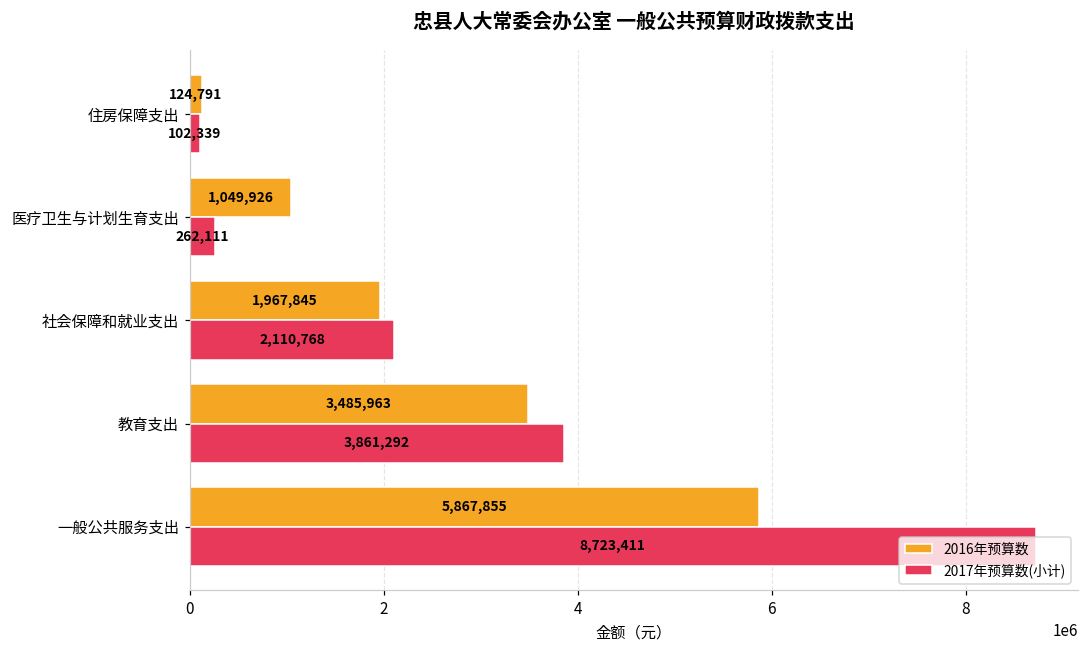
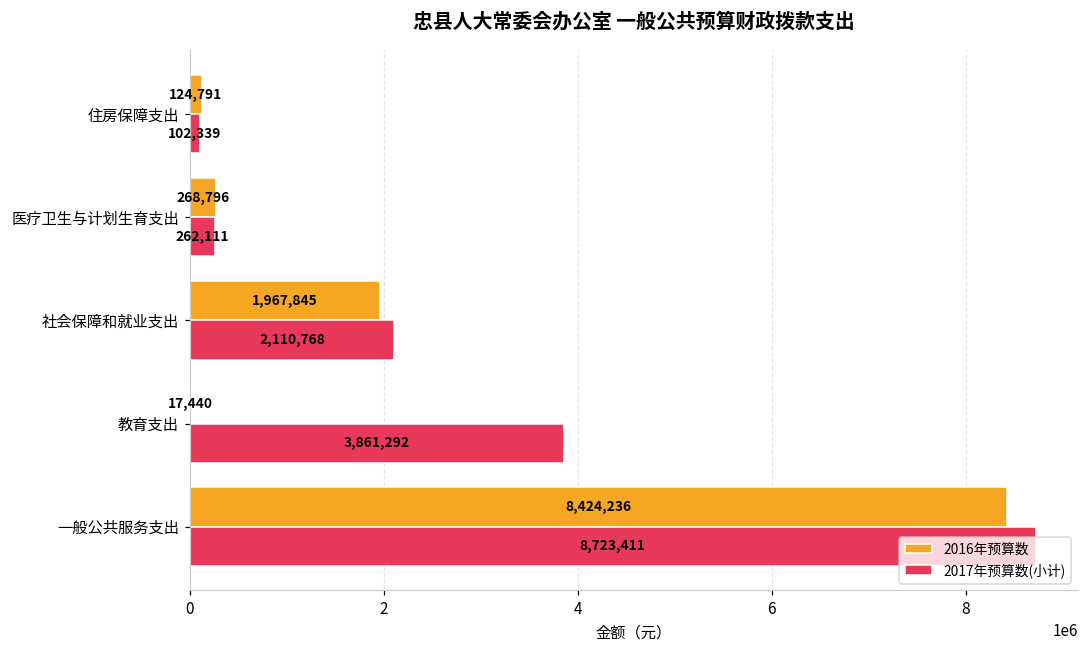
2016年预算数, 医疗卫生与计划生育支出: 1,049,926 -> 268,796
2016年预算数, 教育支出: 3,485,963 -> 17,440
2016年预算数, 一般公共服务支出: 5,867,855 -> 8,424,236
